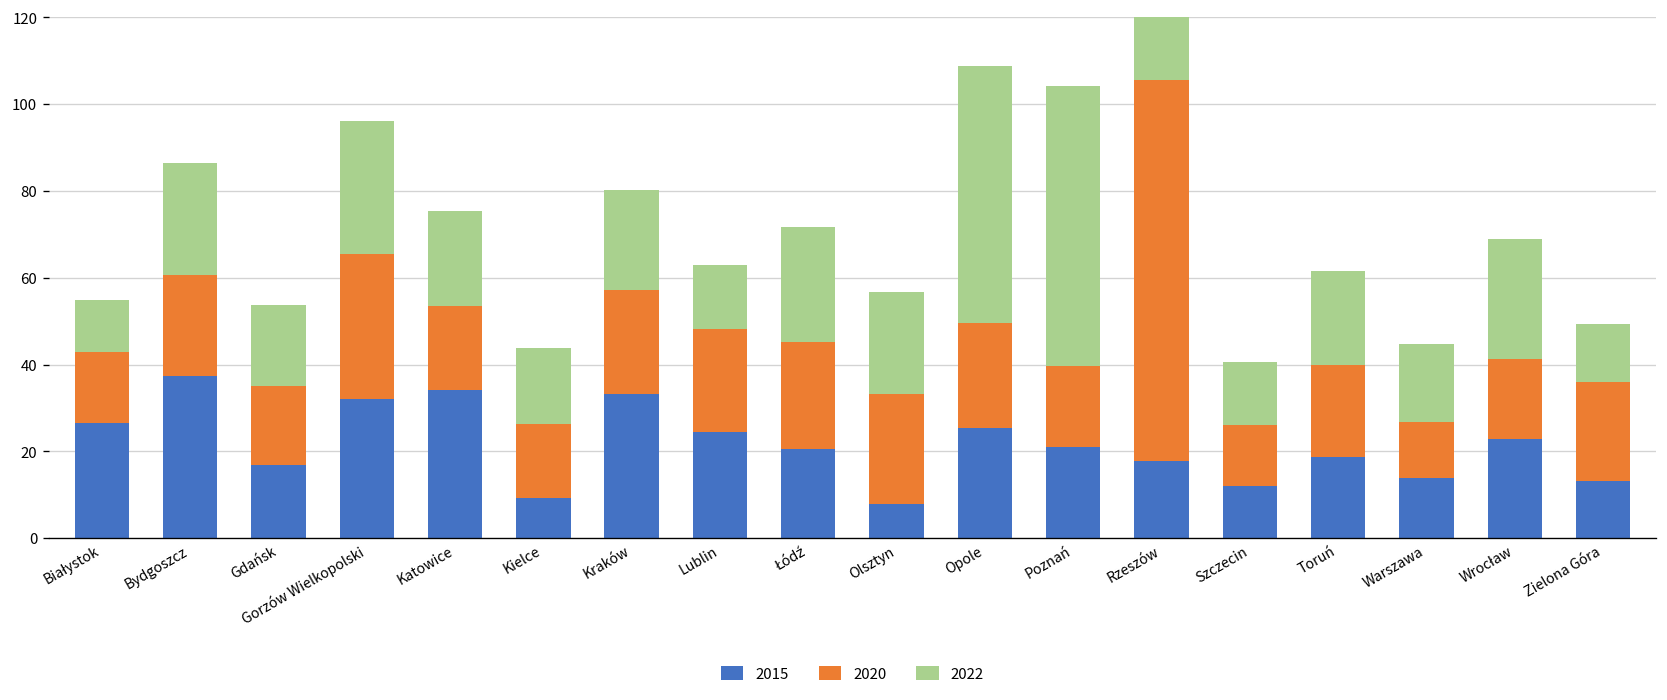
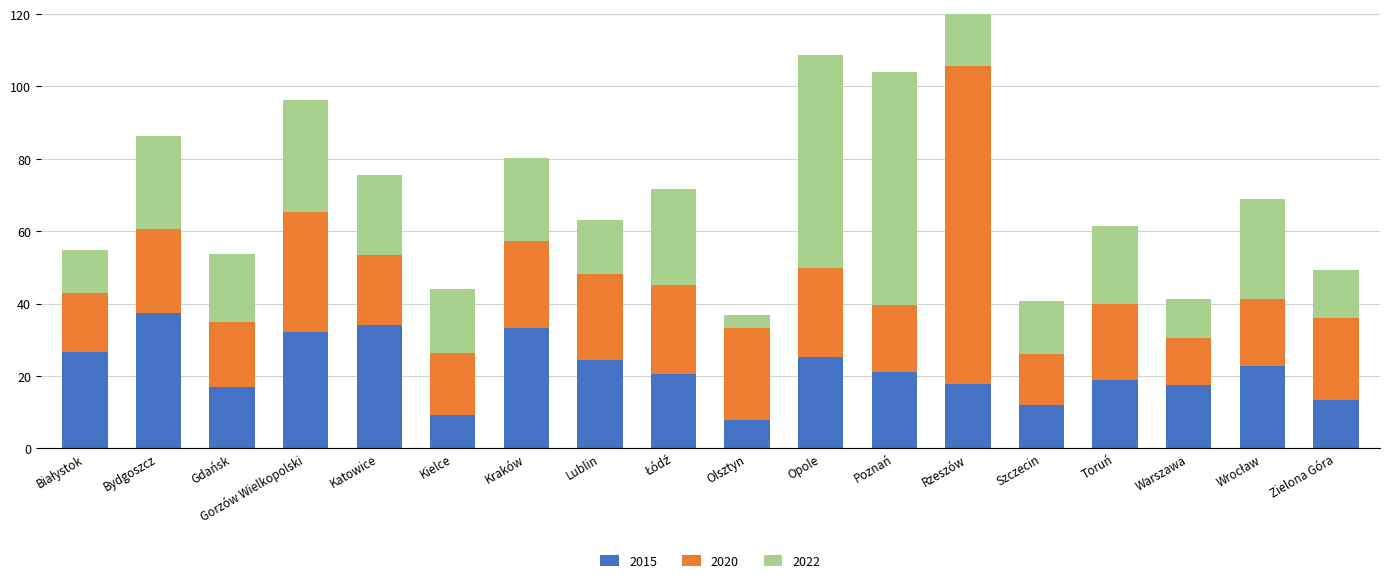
2022, Olsztyn: 23 -> 3
2015, Warszawa: 14 -> 17
2022, Warszawa: 18 -> 11
